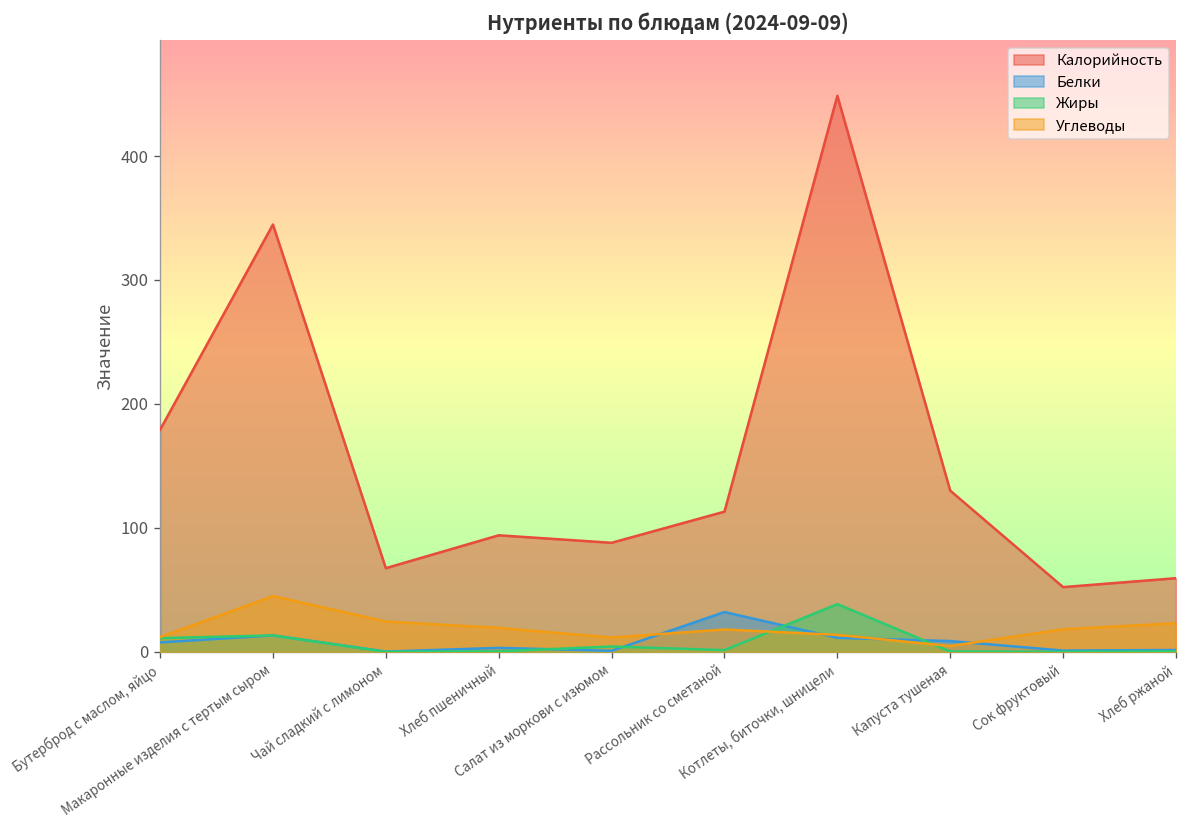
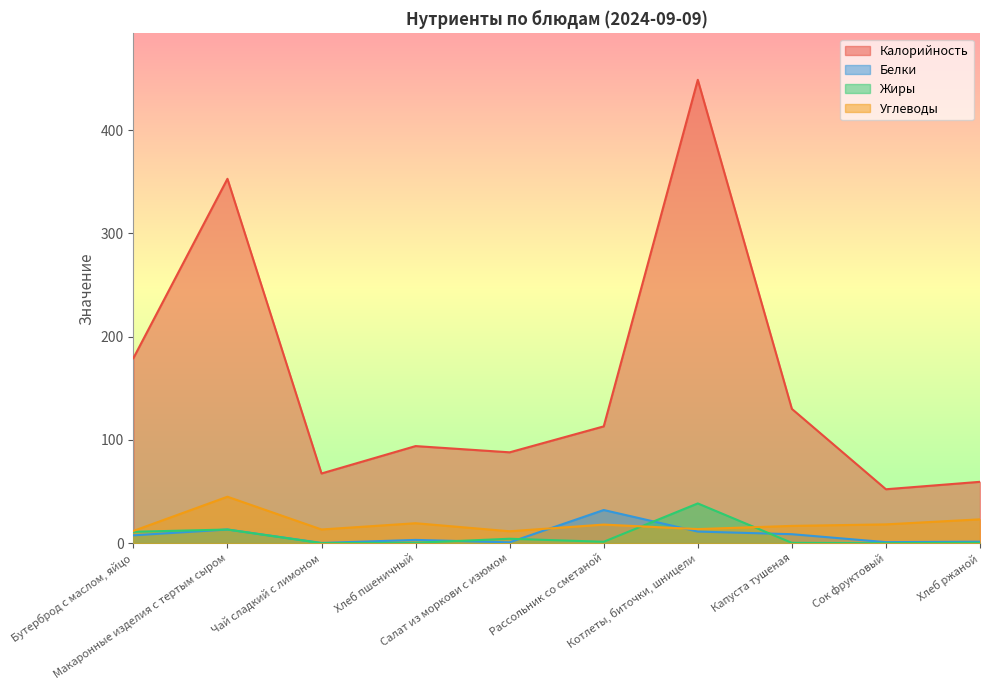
Калорийность, Макаронные изделия с тертым сыром: 345 -> 353
Углеводы, Чай сладкий с лимоном: 24 -> 13
Углеводы, Капуста тушеная: 5 -> 17
